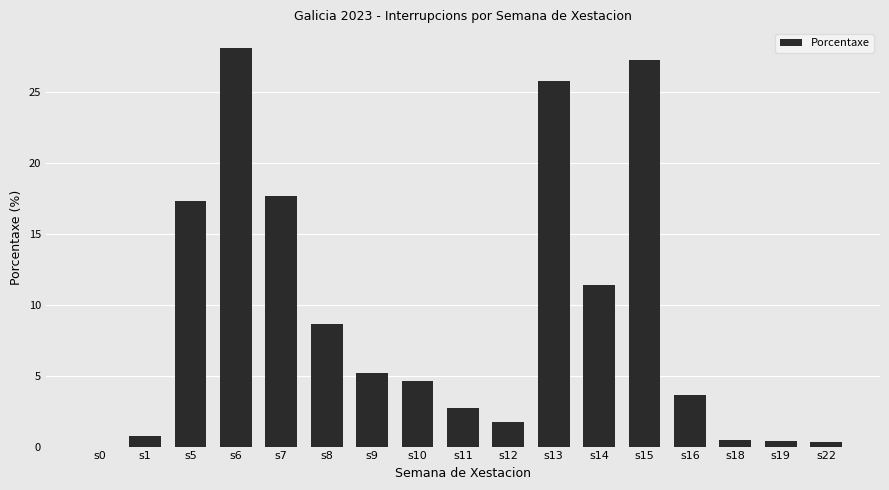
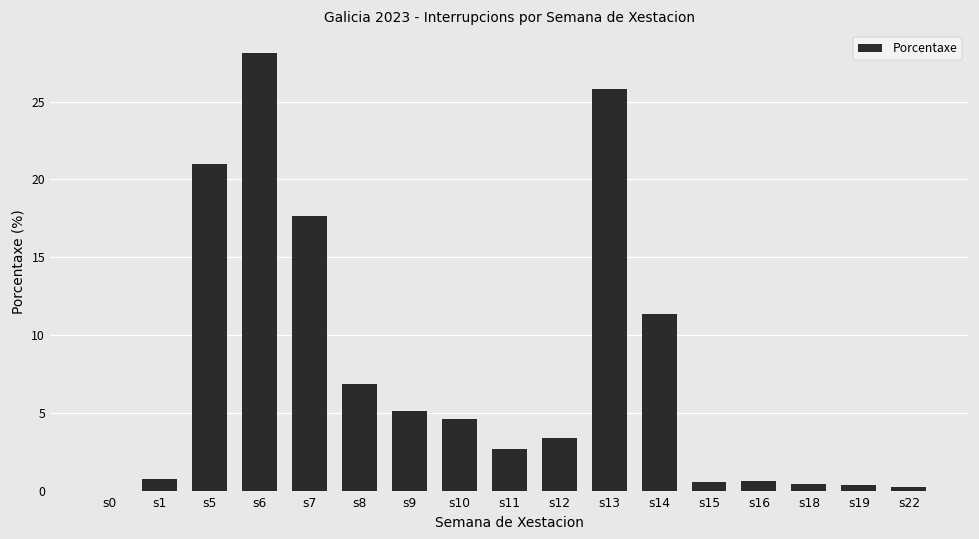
s5: 17.4 -> 21.0
s8: 8.7 -> 6.9
s12: 1.7 -> 3.4
s15: 27.3 -> 0.6
s16: 3.7 -> 0.7
